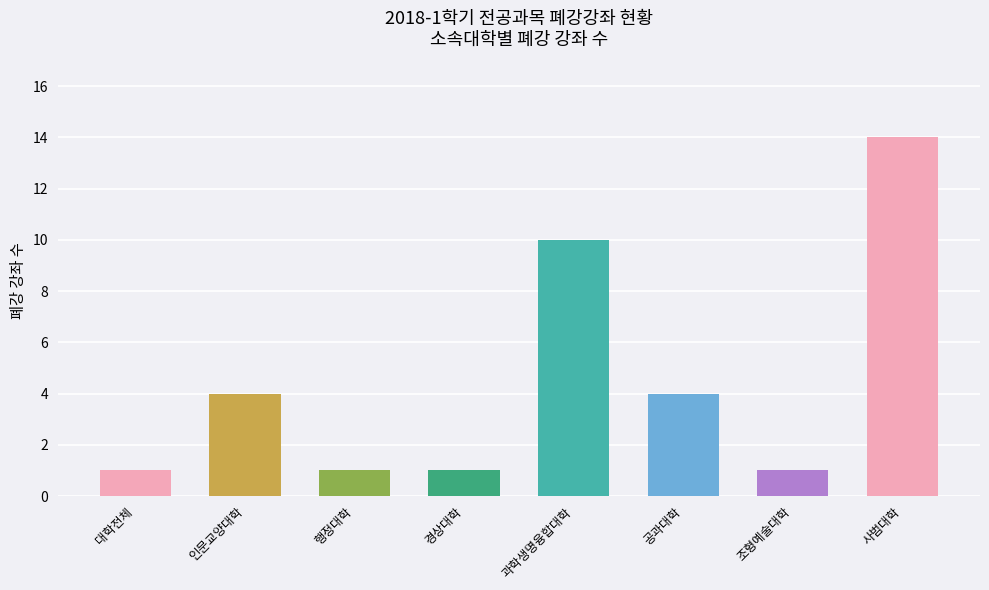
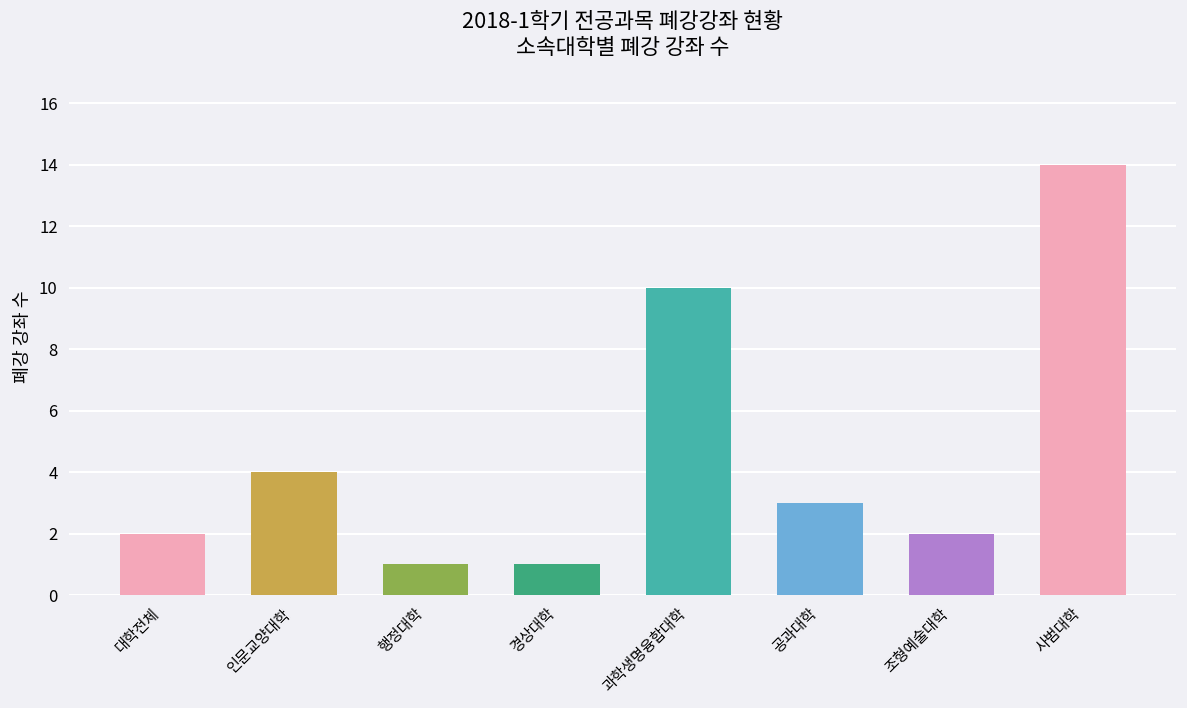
대학전체: 1 -> 2
공과대학: 4 -> 3
조형예술대학: 1 -> 2
